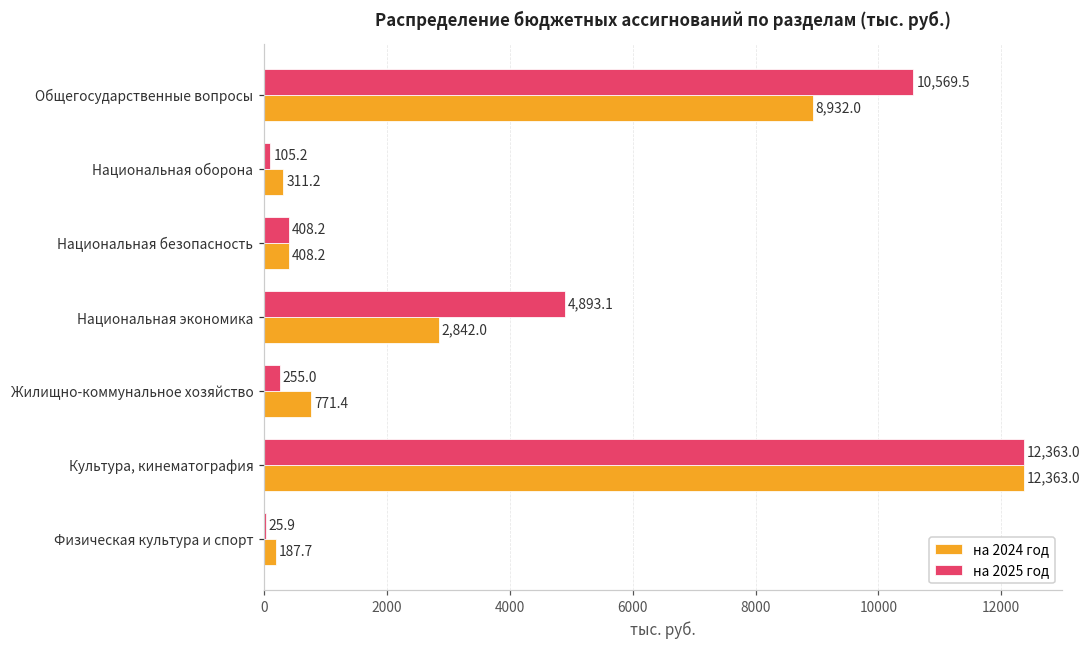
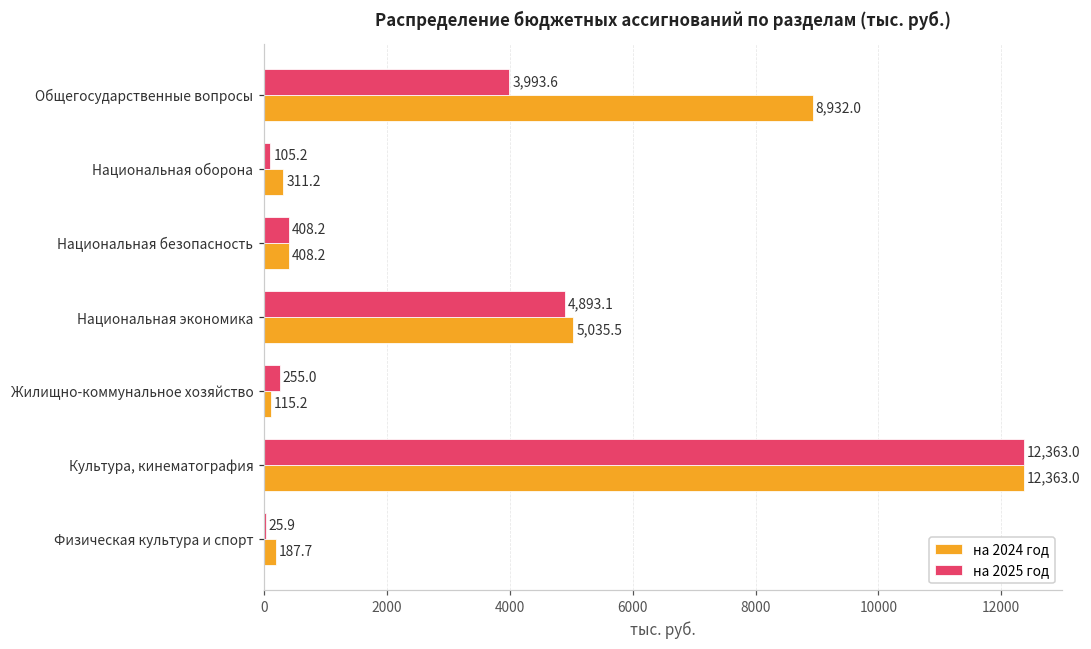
на 2025 год, Общегосударственные вопросы: 10,569.5 -> 3,993.6
на 2024 год, Национальная экономика: 2,842.0 -> 5,035.5
на 2024 год, Жилищно-коммунальное хозяйство: 771.4 -> 115.2
